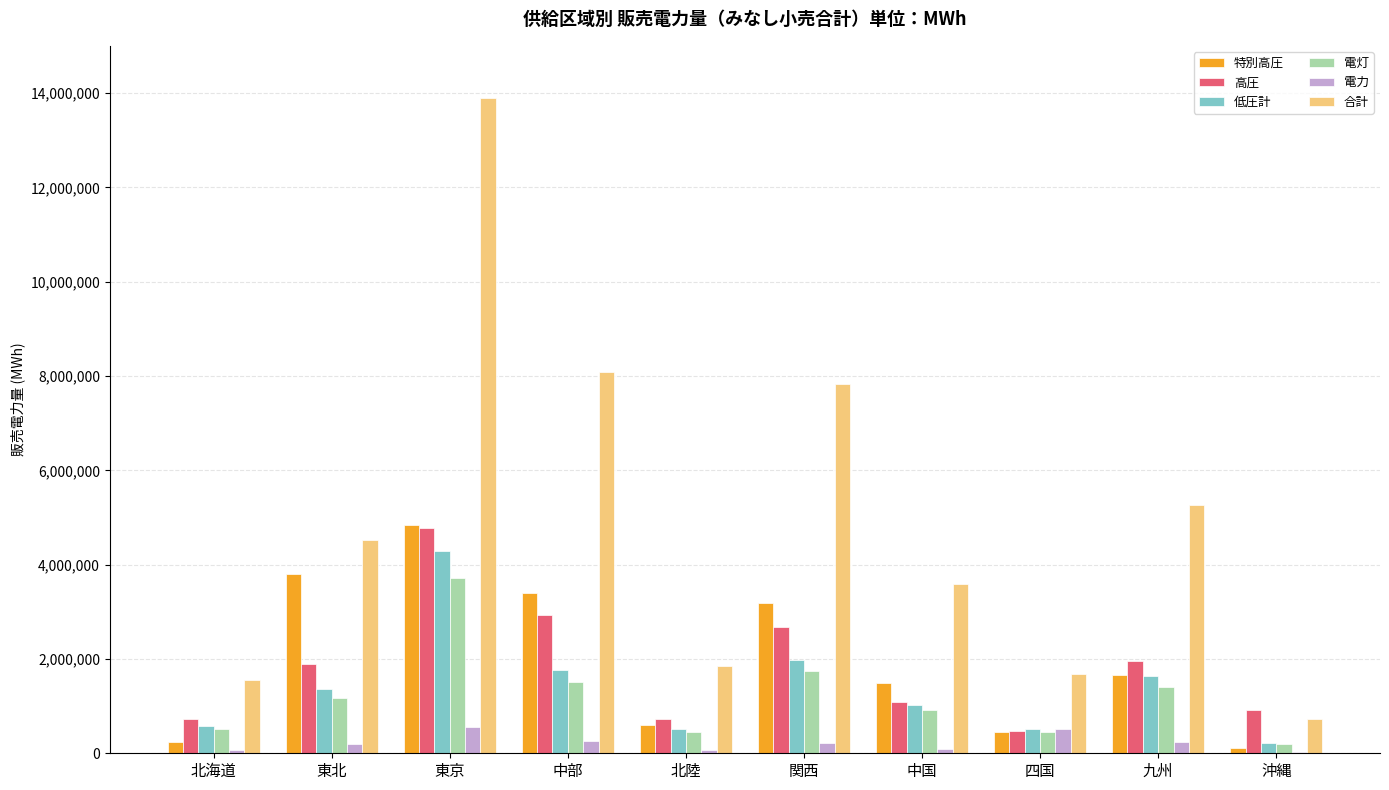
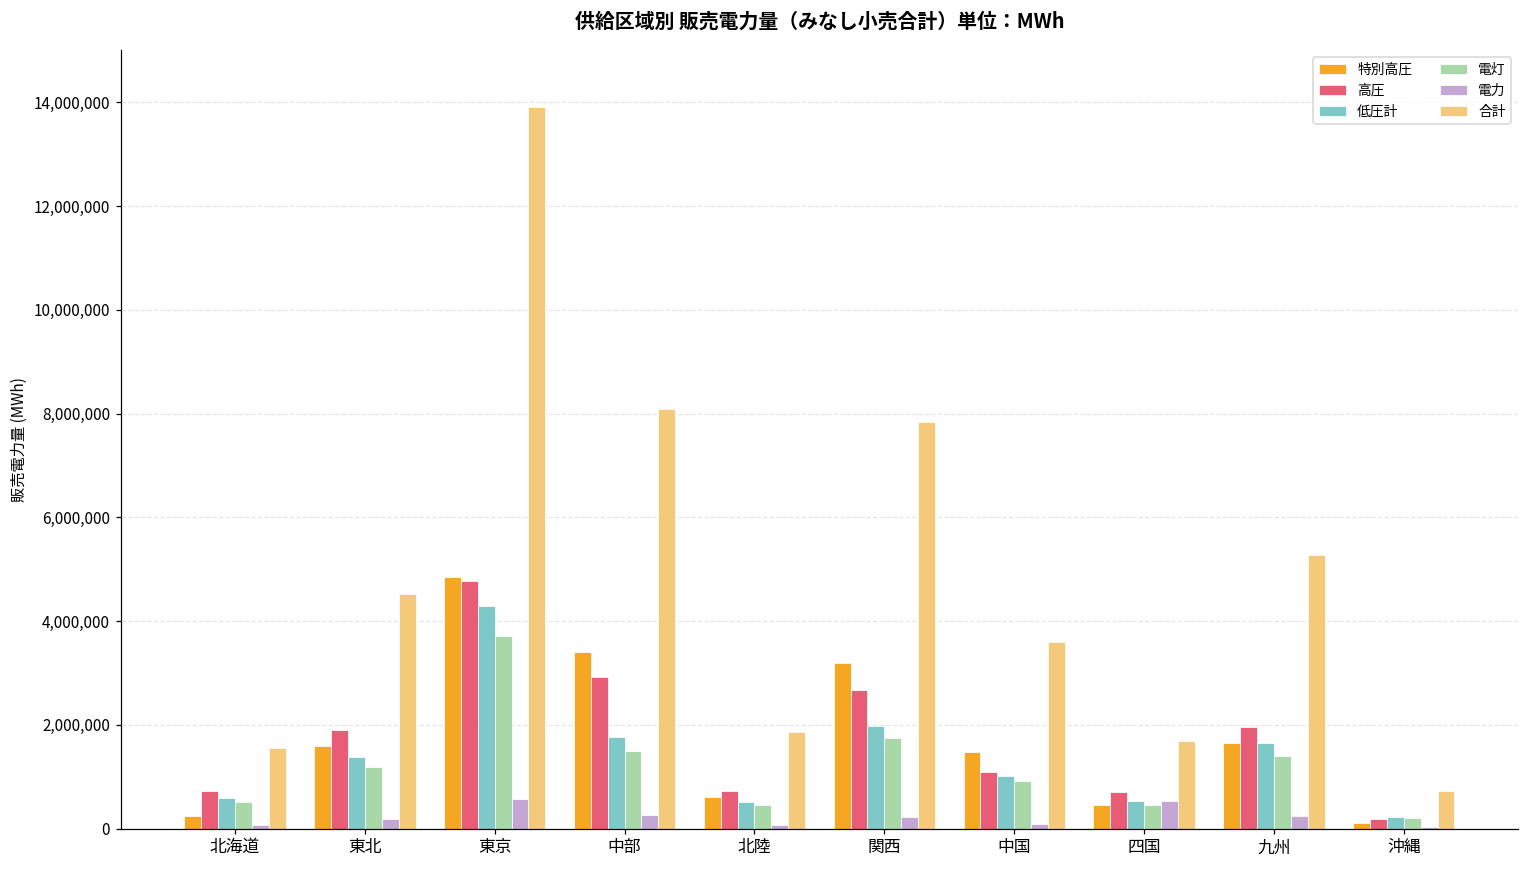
特別高圧, 東北: 3,800,000 -> 1,600,000
高圧, 四国: 500,000 -> 700,000
高圧, 沖縄: 900,000 -> 200,000
